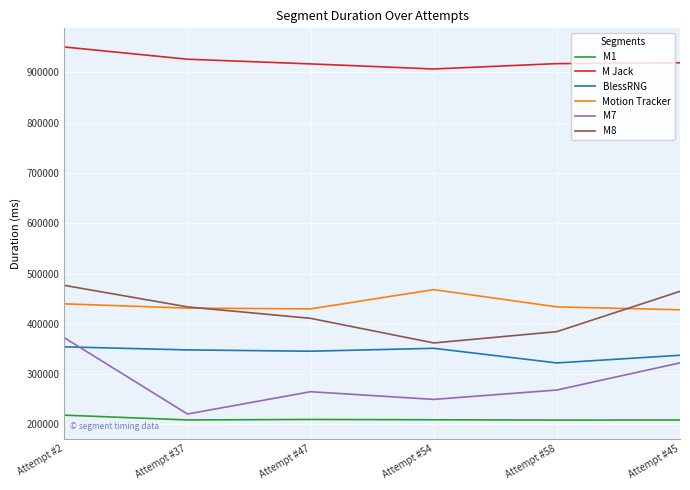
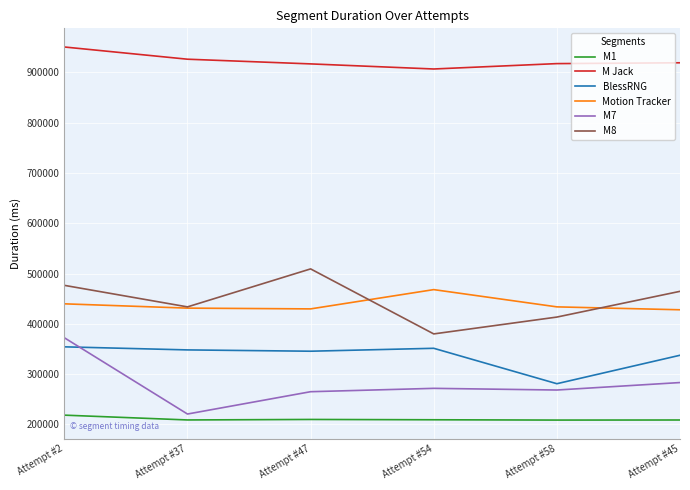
M8, Attempt #47: 410000 -> 510000
M7, Attempt #54: 250000 -> 270000
M8, Attempt #54: 360000 -> 380000
BlessRNG, Attempt #58: 320000 -> 280000
M8, Attempt #58: 380000 -> 410000
M7, Attempt #45: 320000 -> 280000
